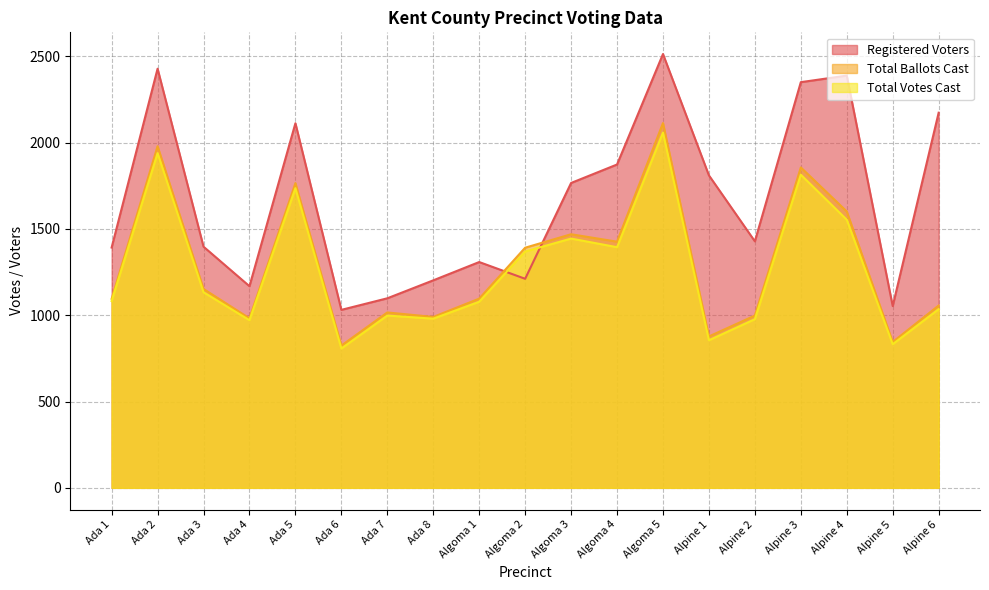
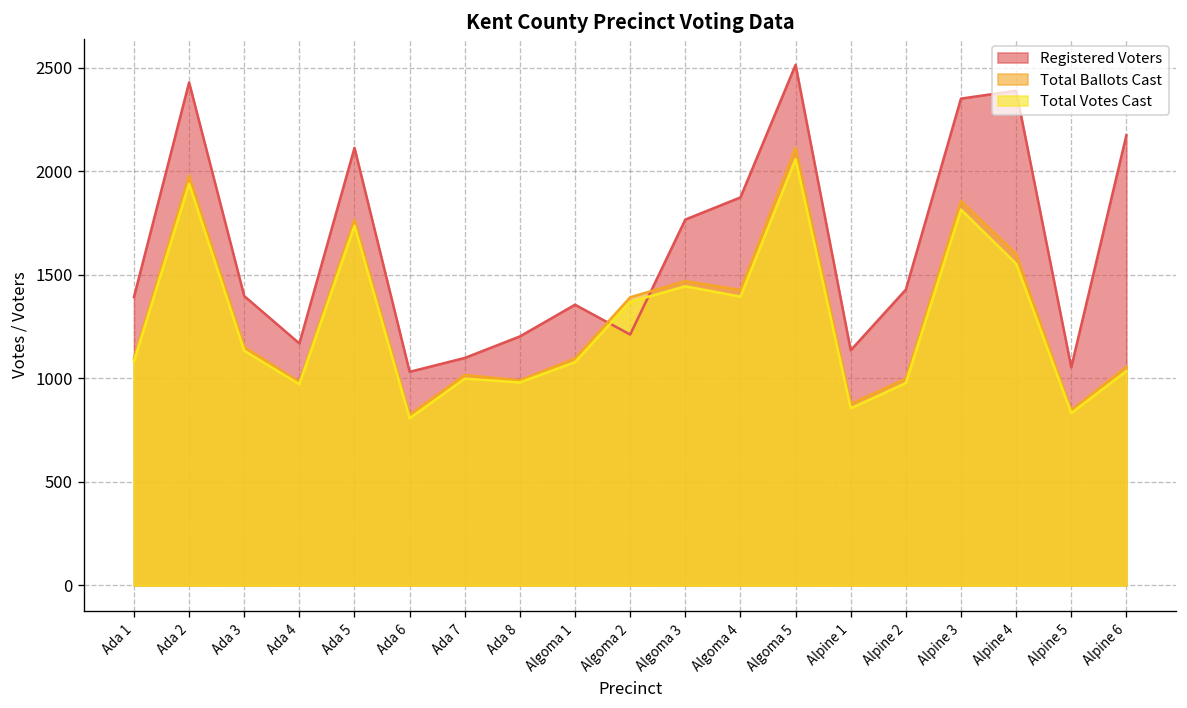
Registered Voters, Algoma 1: 1310 -> 1360
Registered Voters, Alpine 1: 1810 -> 1140
